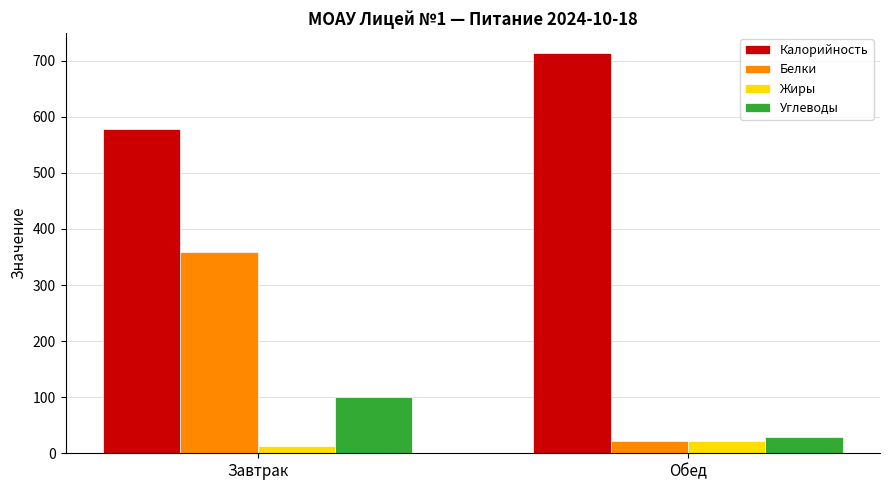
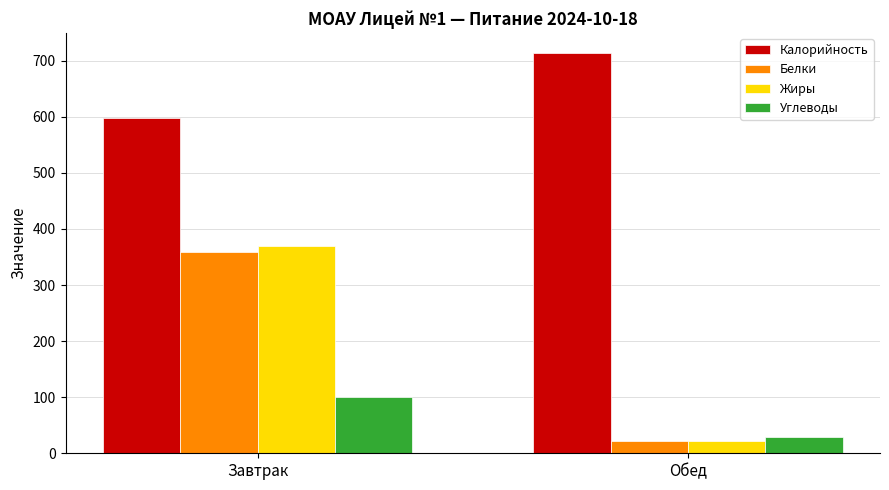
Калорийность, Завтрак: 580 -> 600
Жиры, Завтрак: 10 -> 370
